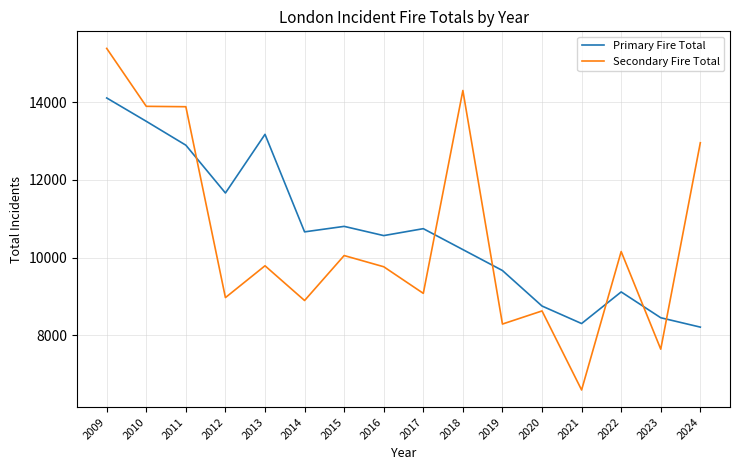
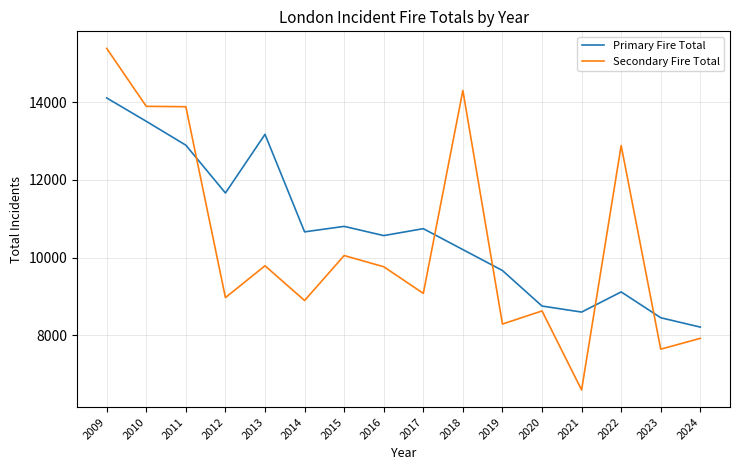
Primary Fire Total, 2021: 8300 -> 8600
Secondary Fire Total, 2022: 10200 -> 12900
Secondary Fire Total, 2024: 13000 -> 7900
